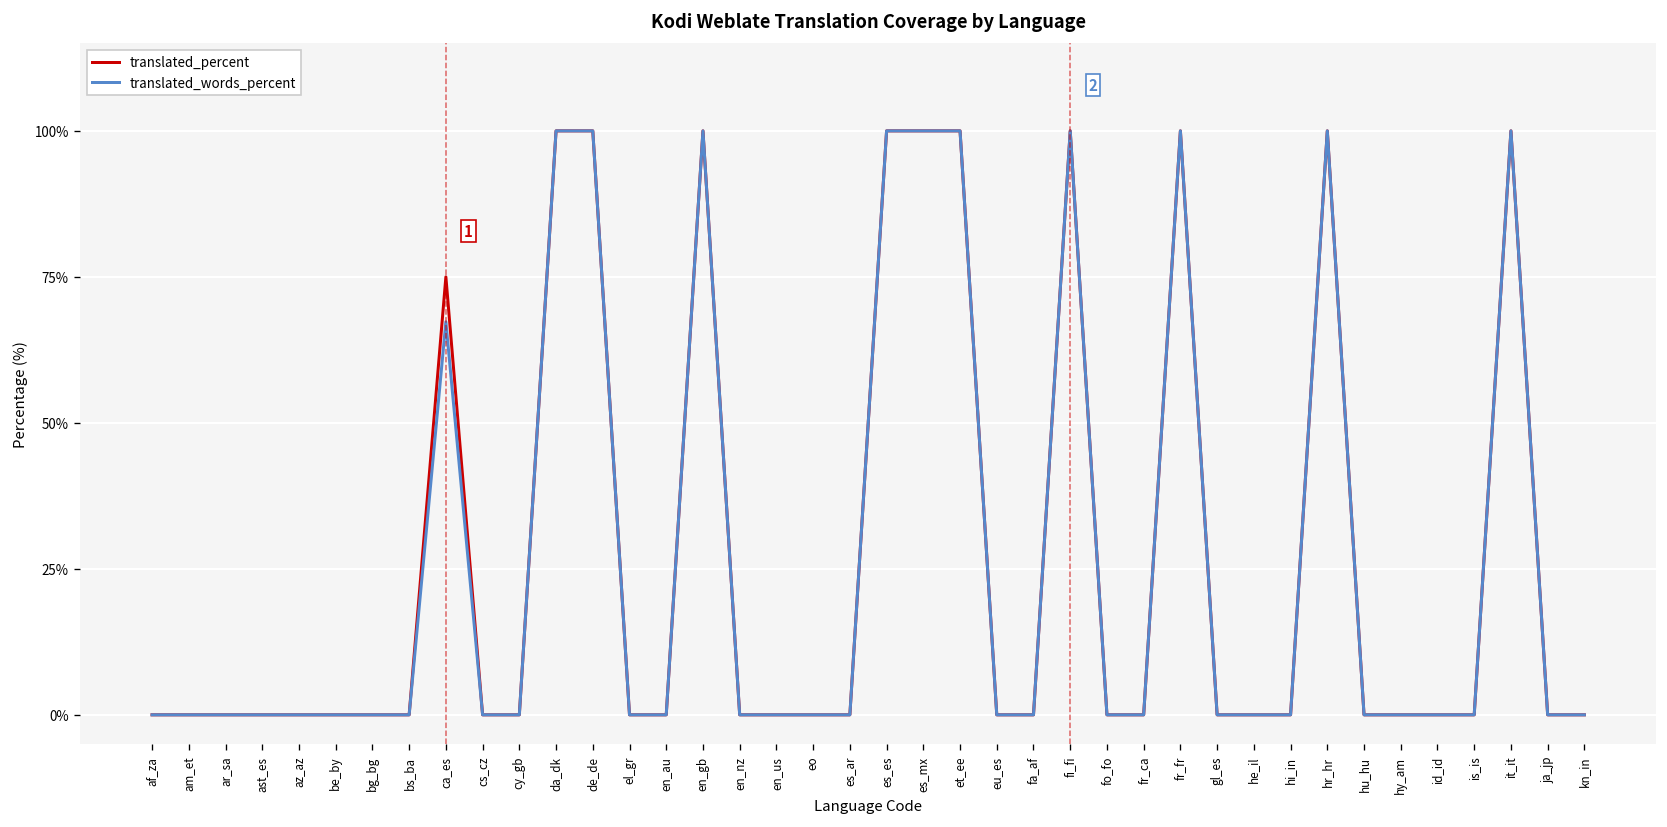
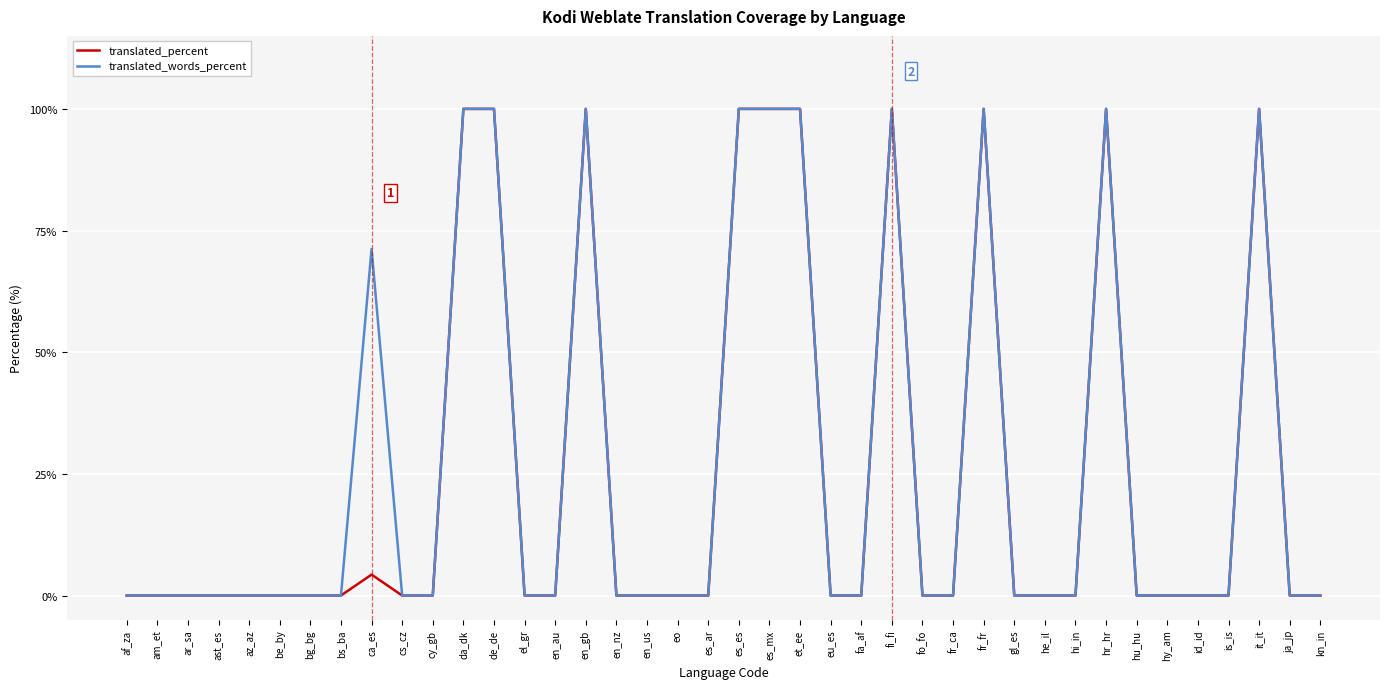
translated_percent, ca_es: 75% -> 4%
translated_words_percent, ca_es: 67% -> 71%
